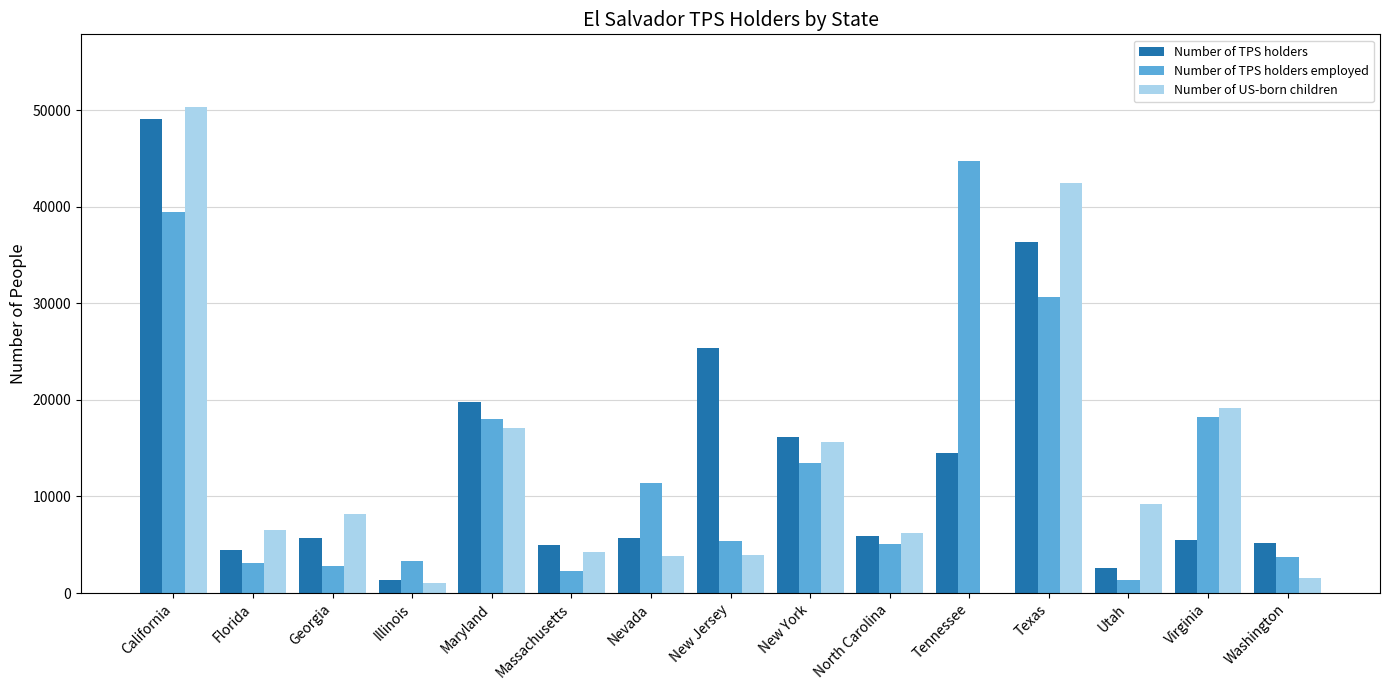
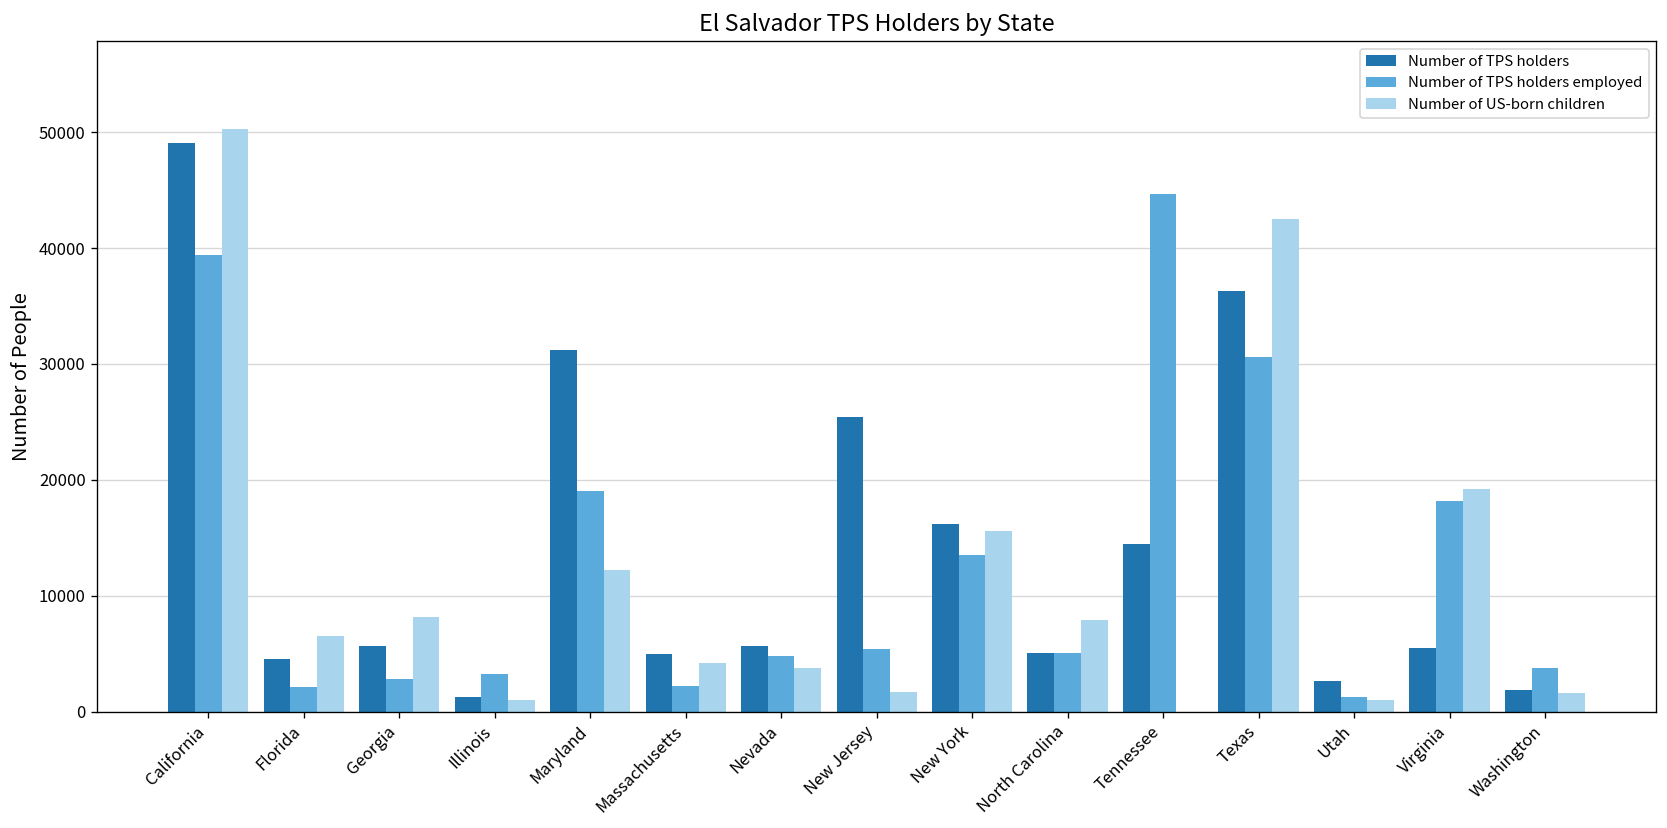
Number of TPS holders employed, Florida: 3000 -> 2000
Number of TPS holders, Maryland: 20000 -> 31000
Number of TPS holders employed, Maryland: 18000 -> 19000
Number of US-born children, Maryland: 17000 -> 12000
Number of TPS holders employed, Nevada: 11000 -> 5000
Number of US-born children, New Jersey: 4000 -> 2000
Number of TPS holders, North Carolina: 6000 -> 5000
Number of US-born children, North Carolina: 6000 -> 8000
Number of US-born children, Utah: 9000 -> 1000
Number of TPS holders, Washington: 5000 -> 2000
